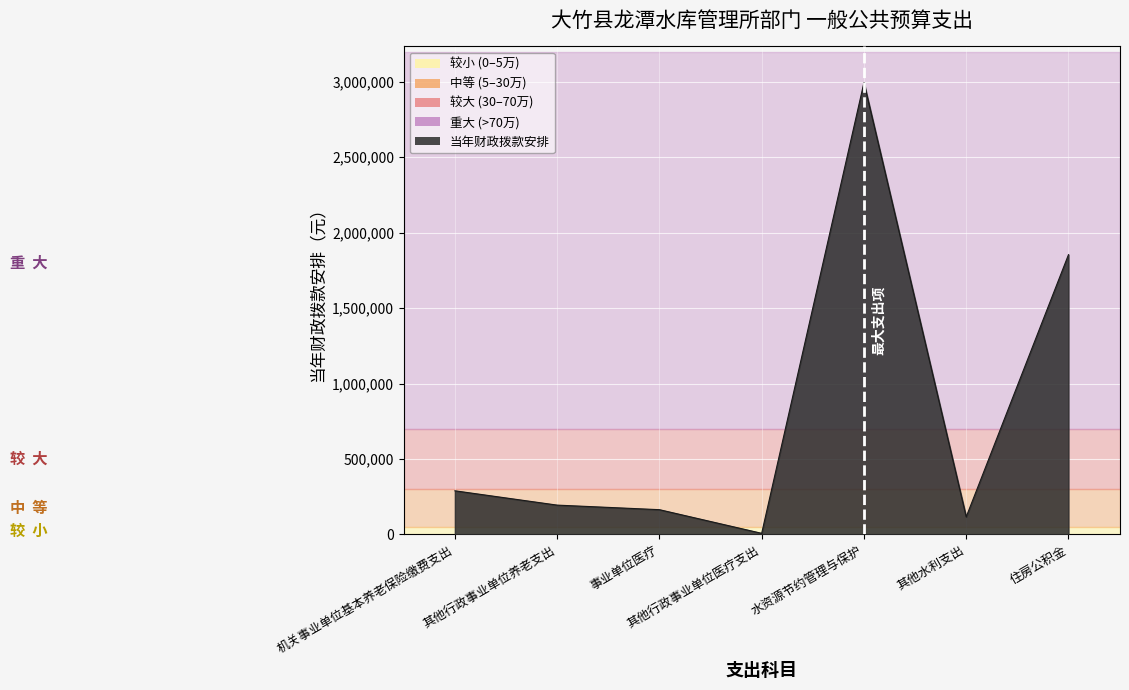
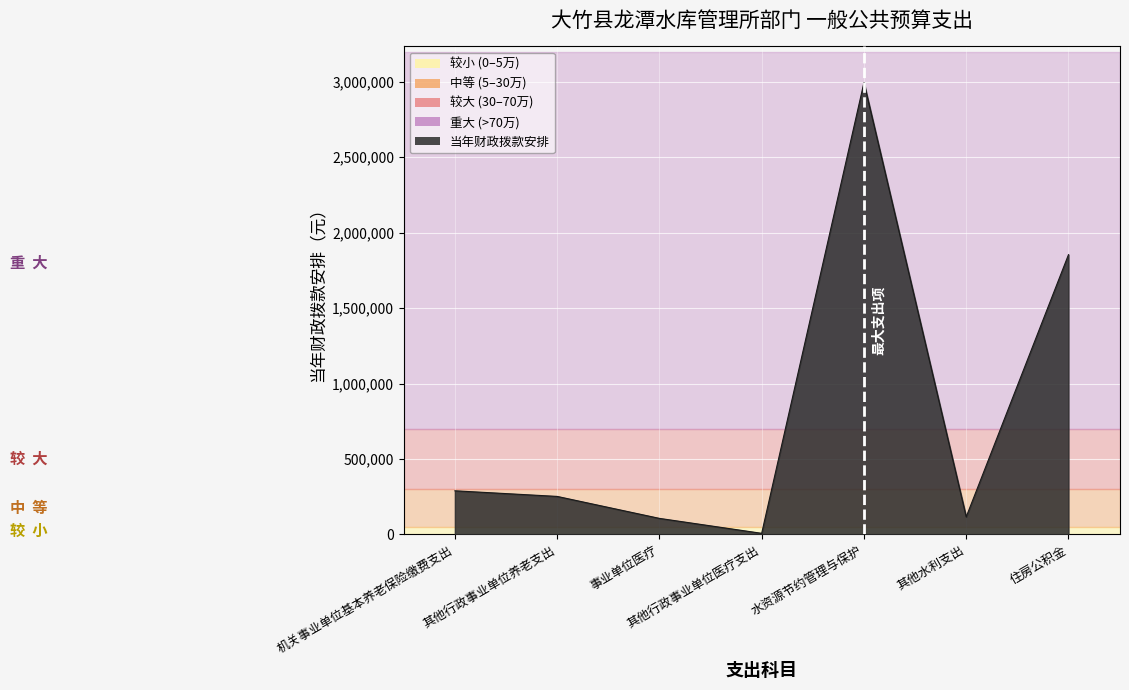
其他行政事业单位养老支出: 190,000 -> 250,000
事业单位医疗: 160,000 -> 110,000
